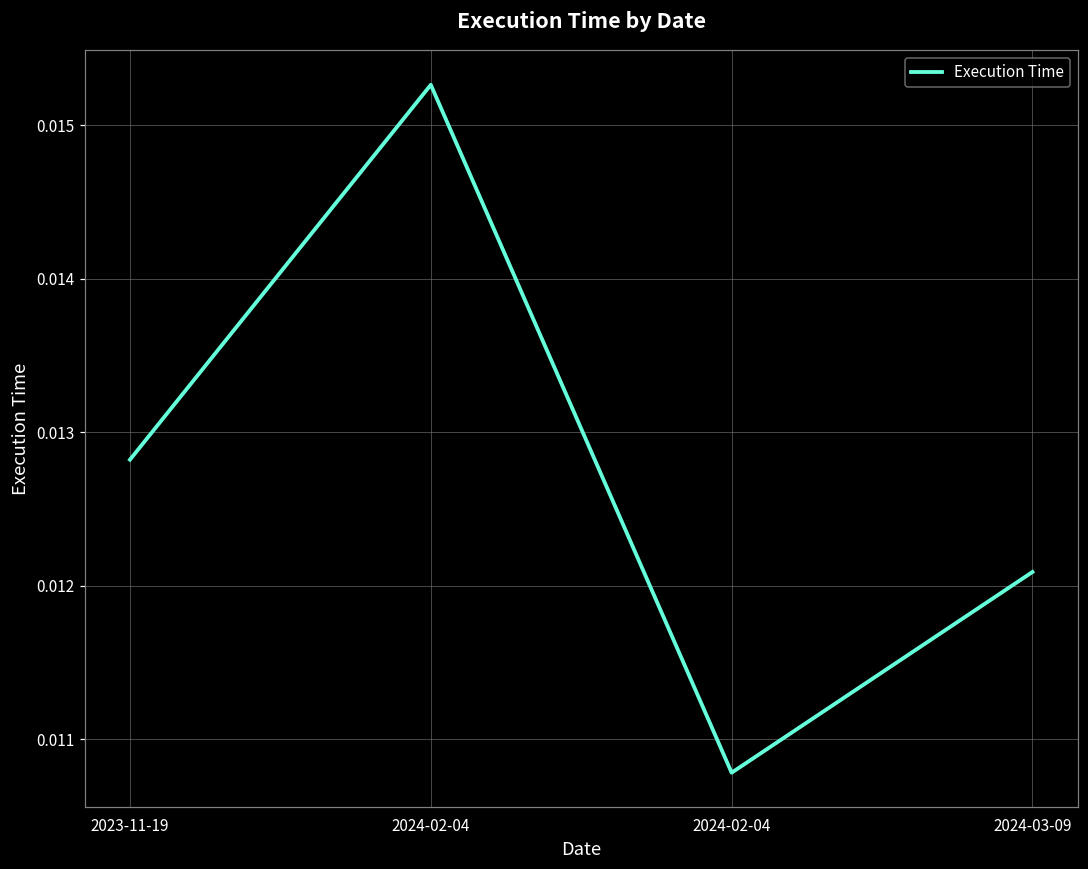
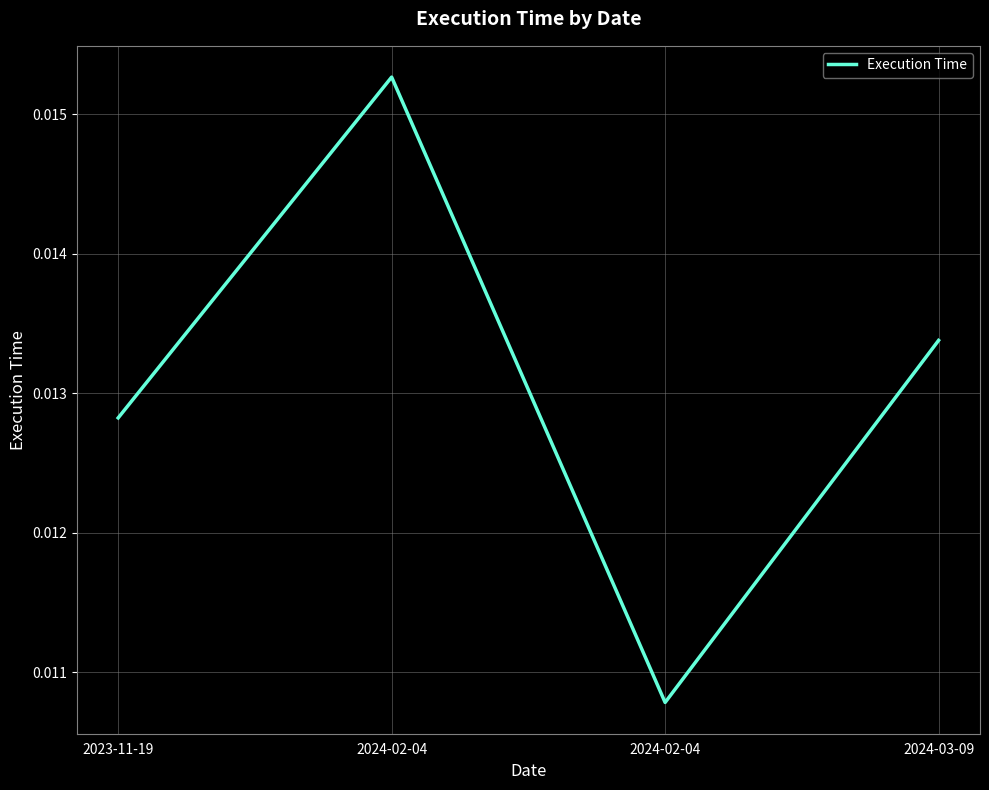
2024-03-09: 0.01209 -> 0.01338
